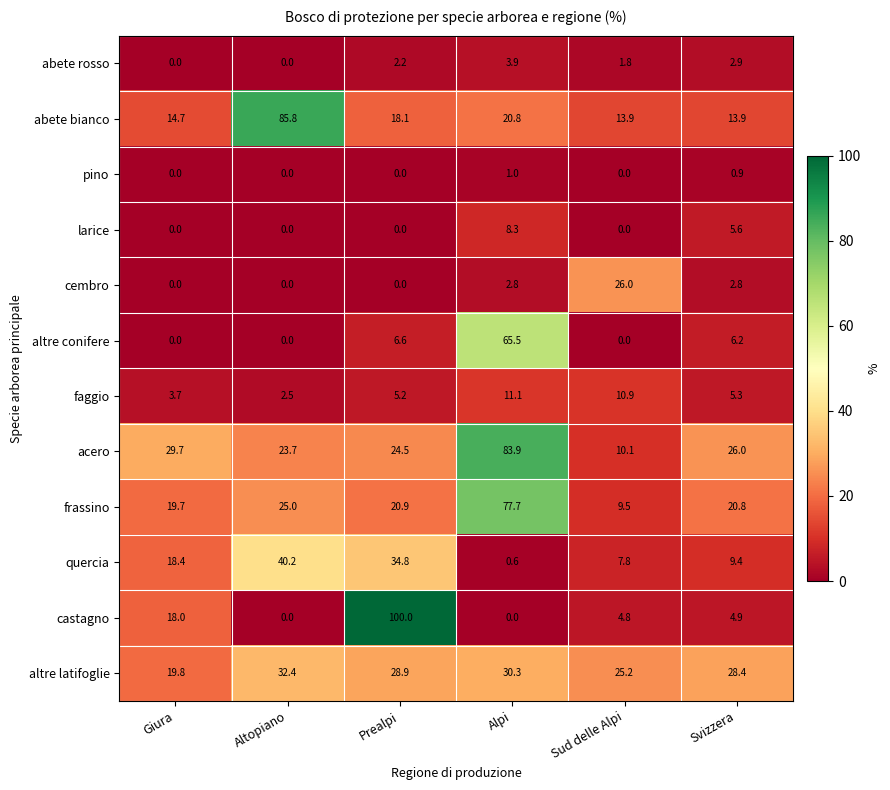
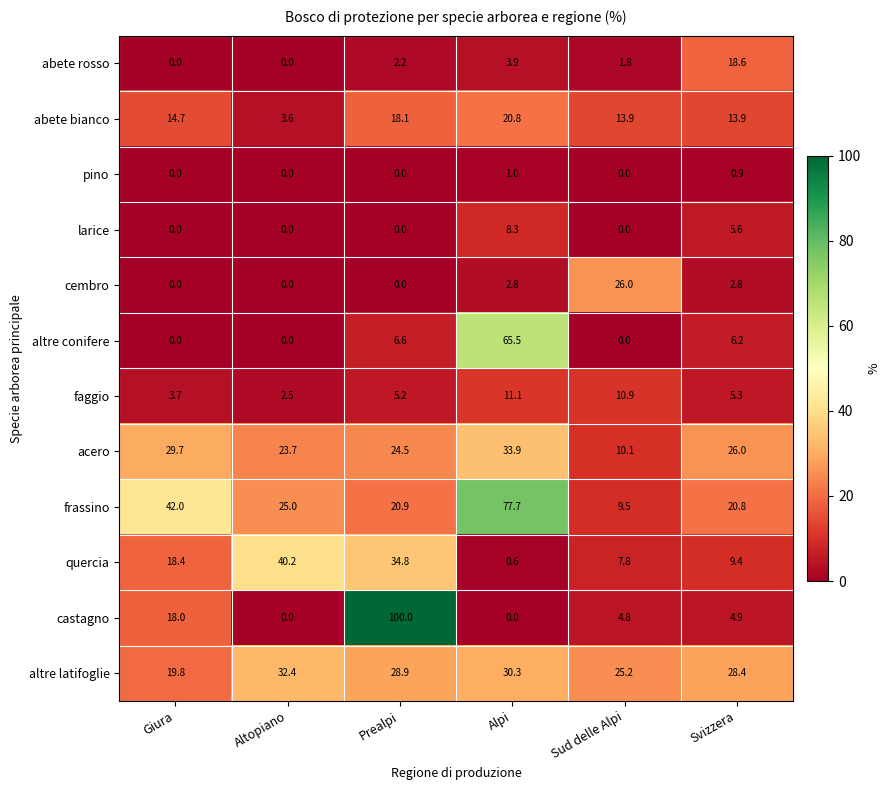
abete rosso, Svizzera: 2.9 -> 18.6
abete bianco, Altopiano: 85.8 -> 3.6
acero, Alpi: 83.9 -> 33.9
frassino, Giura: 19.7 -> 42.0
